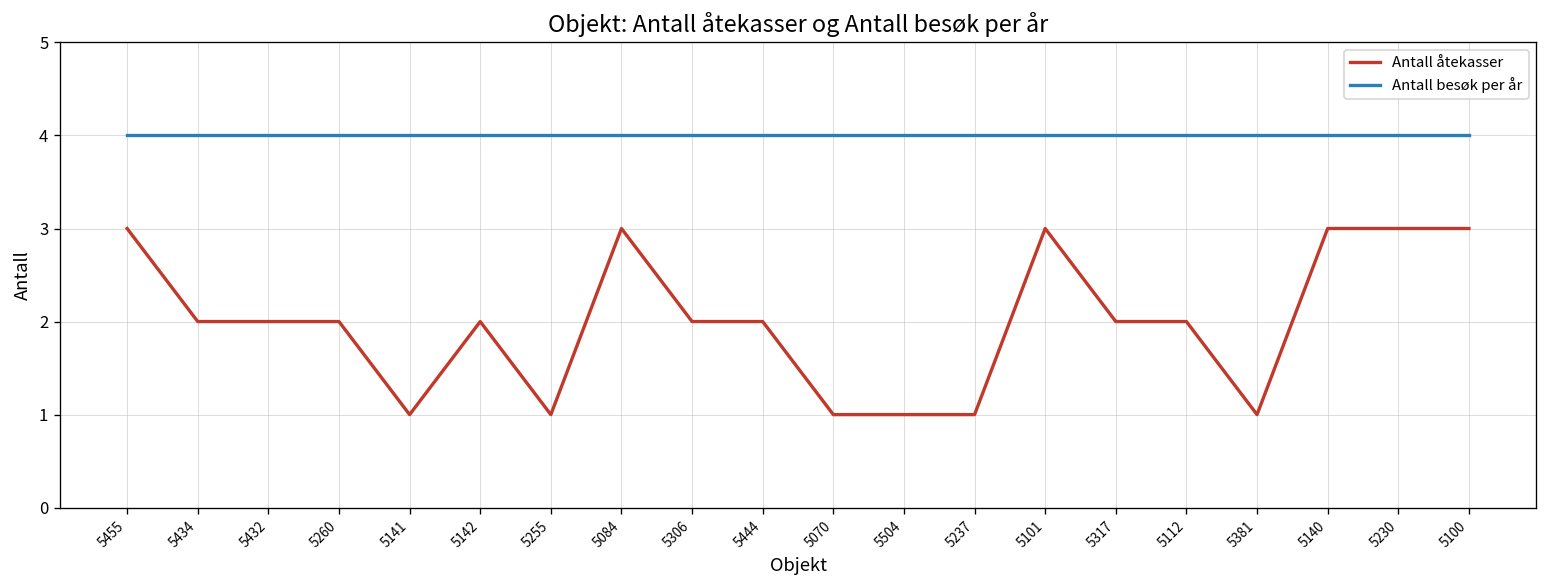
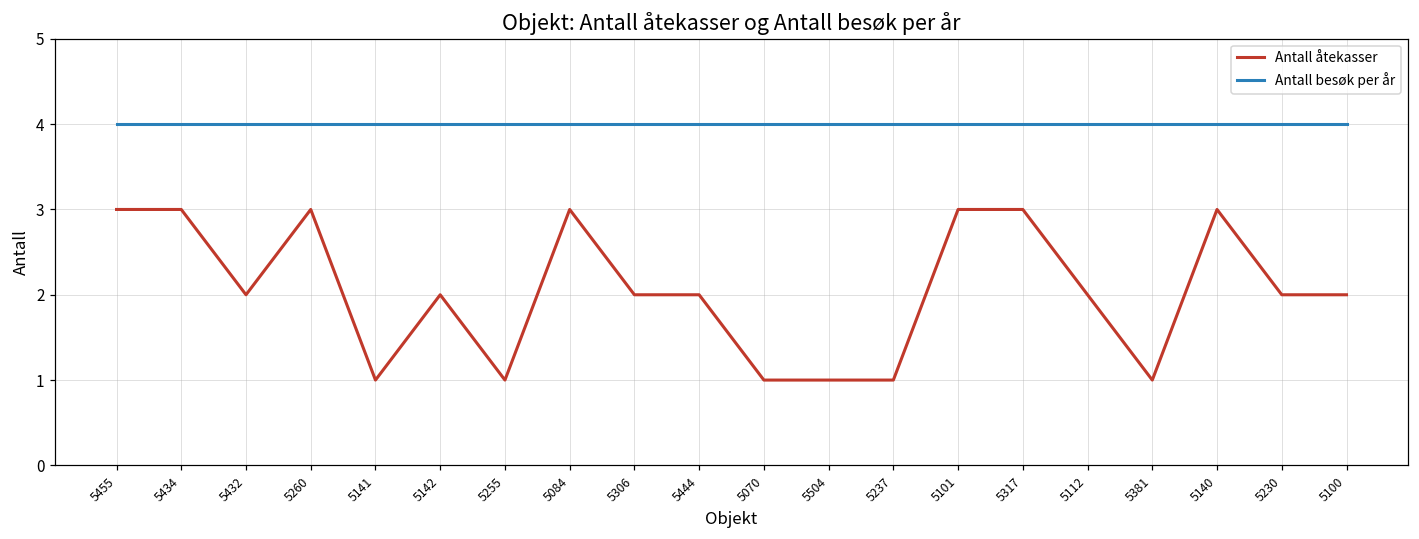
Antall åtekasser, 5434: 2 -> 3
Antall åtekasser, 5260: 2 -> 3
Antall åtekasser, 5317: 2 -> 3
Antall åtekasser, 5230: 3 -> 2
Antall åtekasser, 5100: 3 -> 2
